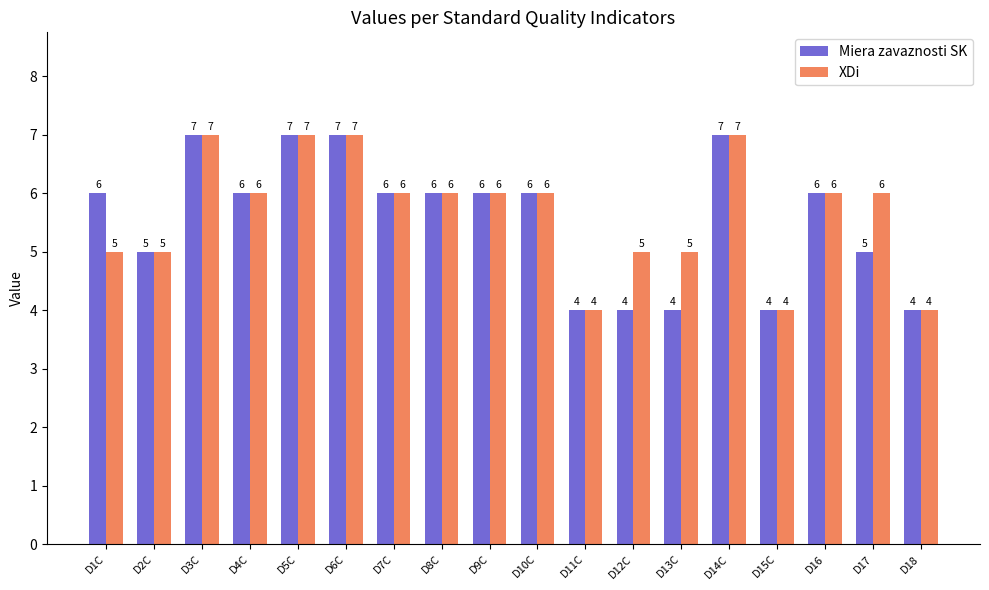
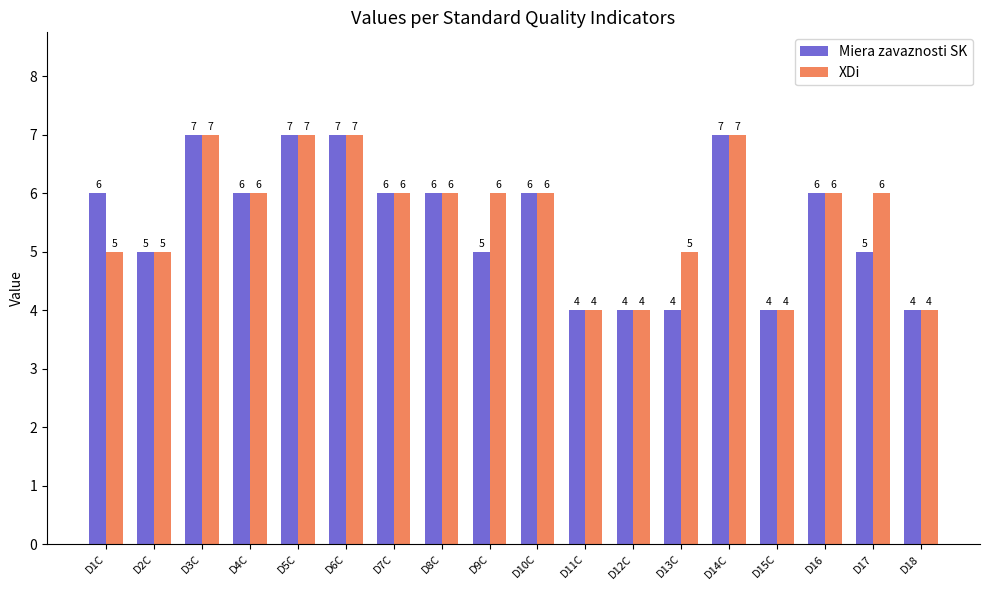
Miera zavaznosti SK, D9C: 6 -> 5
XDi, D12C: 5 -> 4
